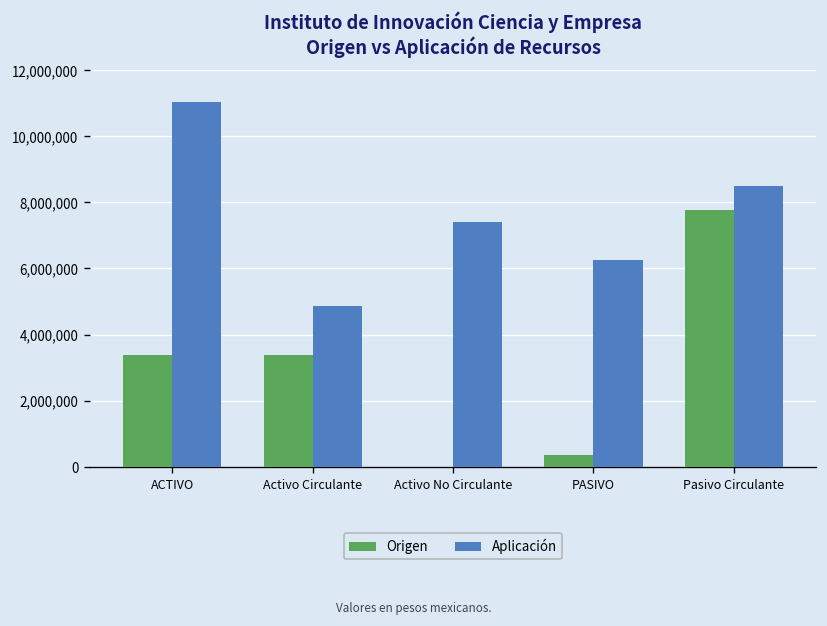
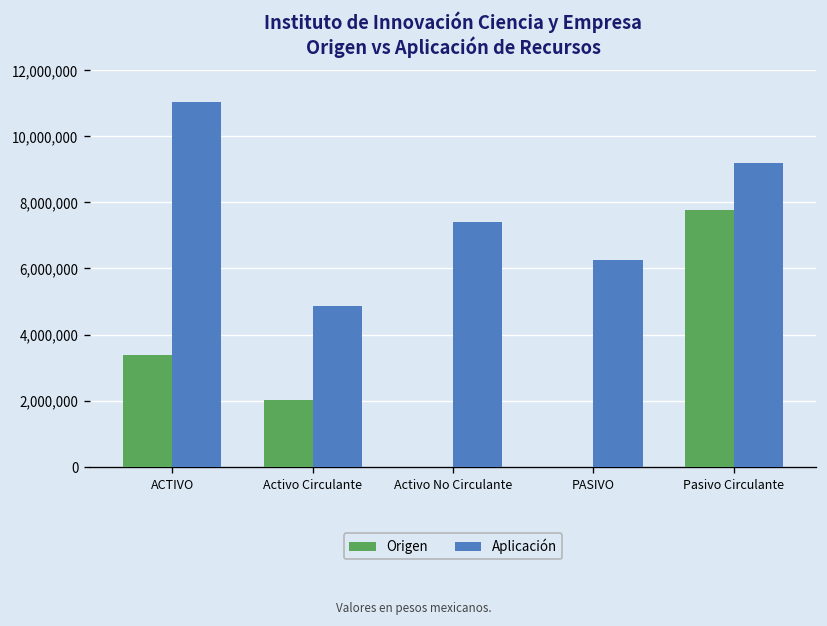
Origen, Activo Circulante: 3,400,000 -> 2,000,000
Origen, PASIVO: 300,000 -> 0
Aplicación, Pasivo Circulante: 8,500,000 -> 9,200,000
